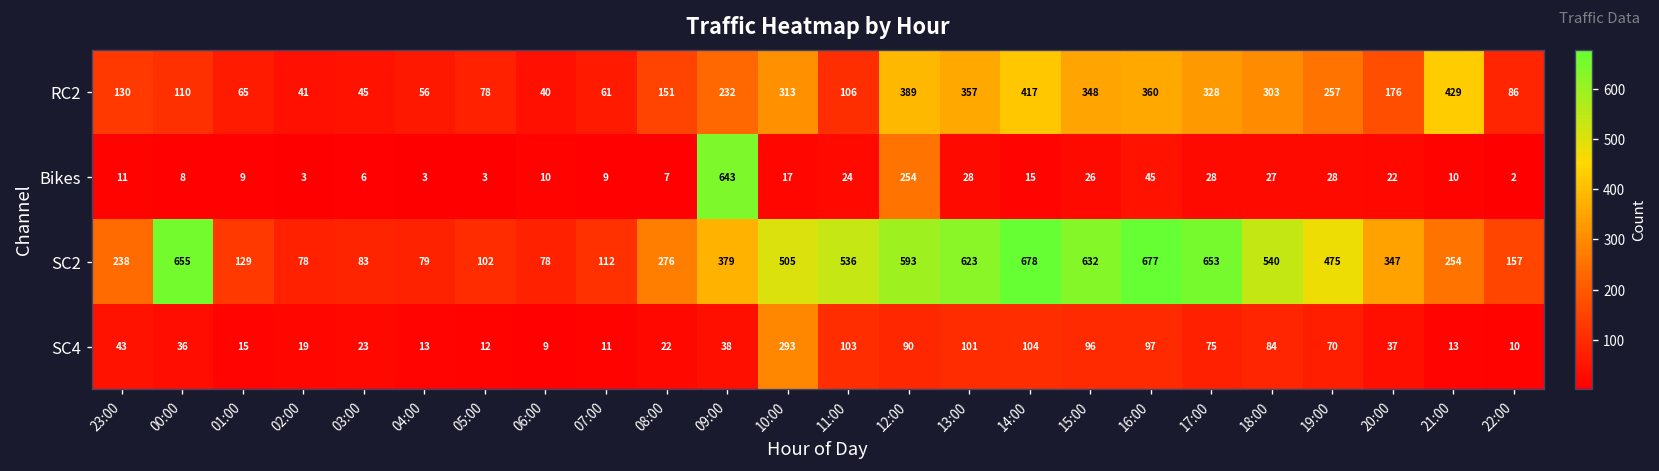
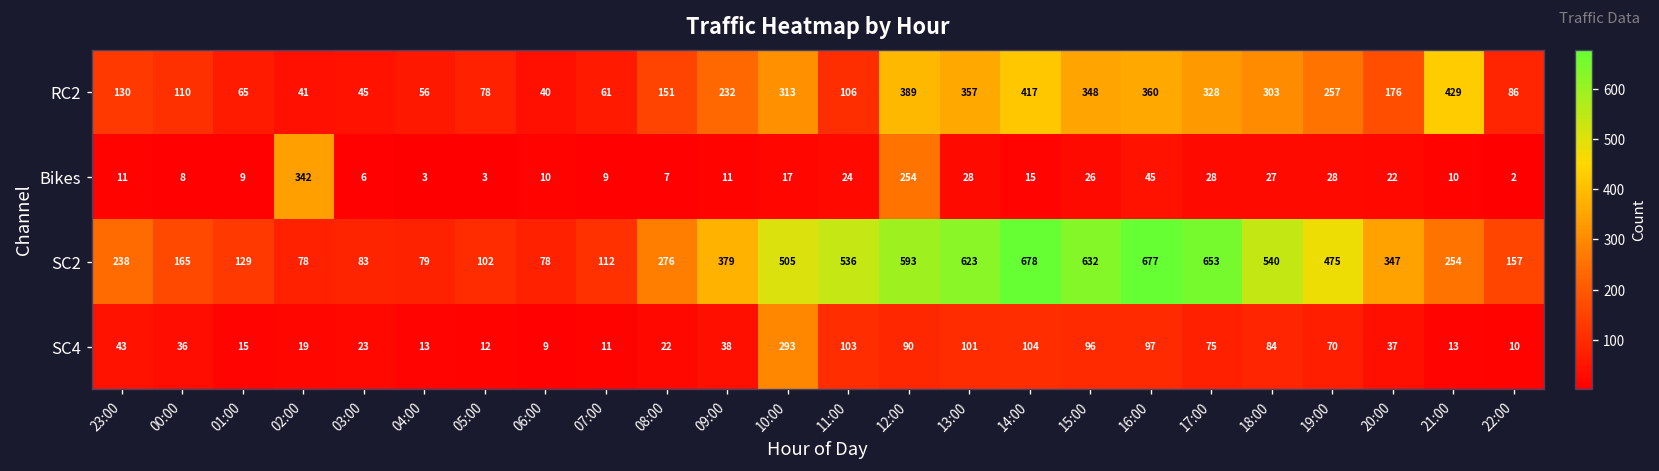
Bikes, 02:00: 3 -> 342
Bikes, 09:00: 643 -> 11
SC2, 00:00: 655 -> 165
